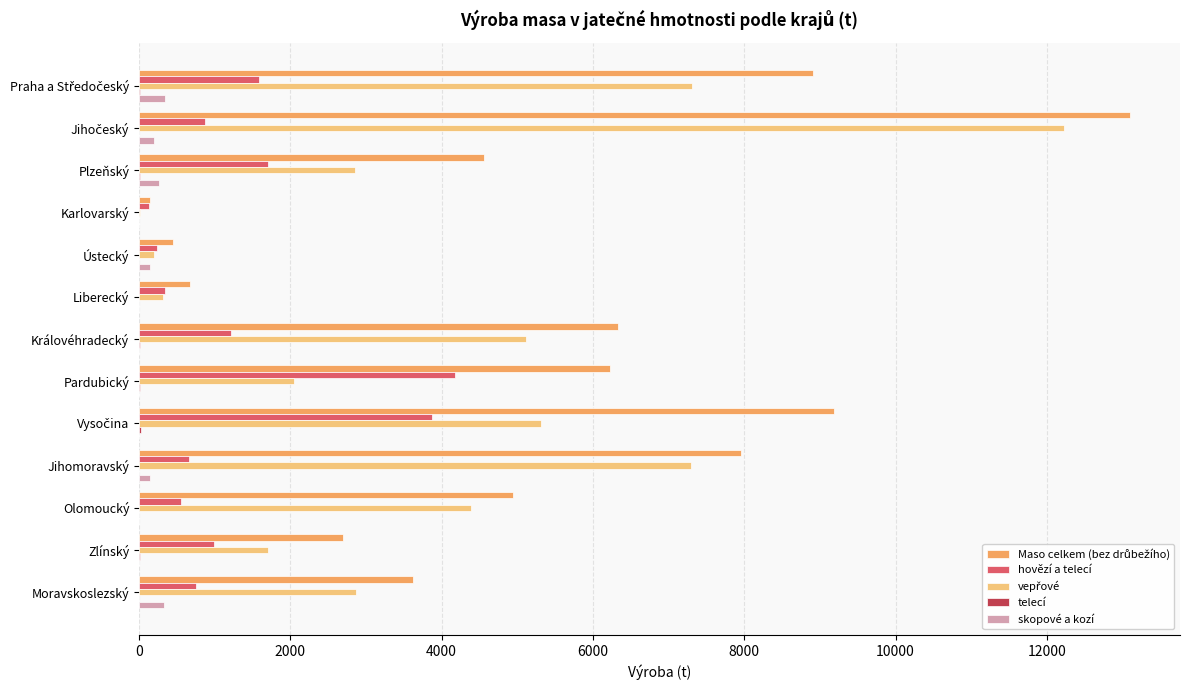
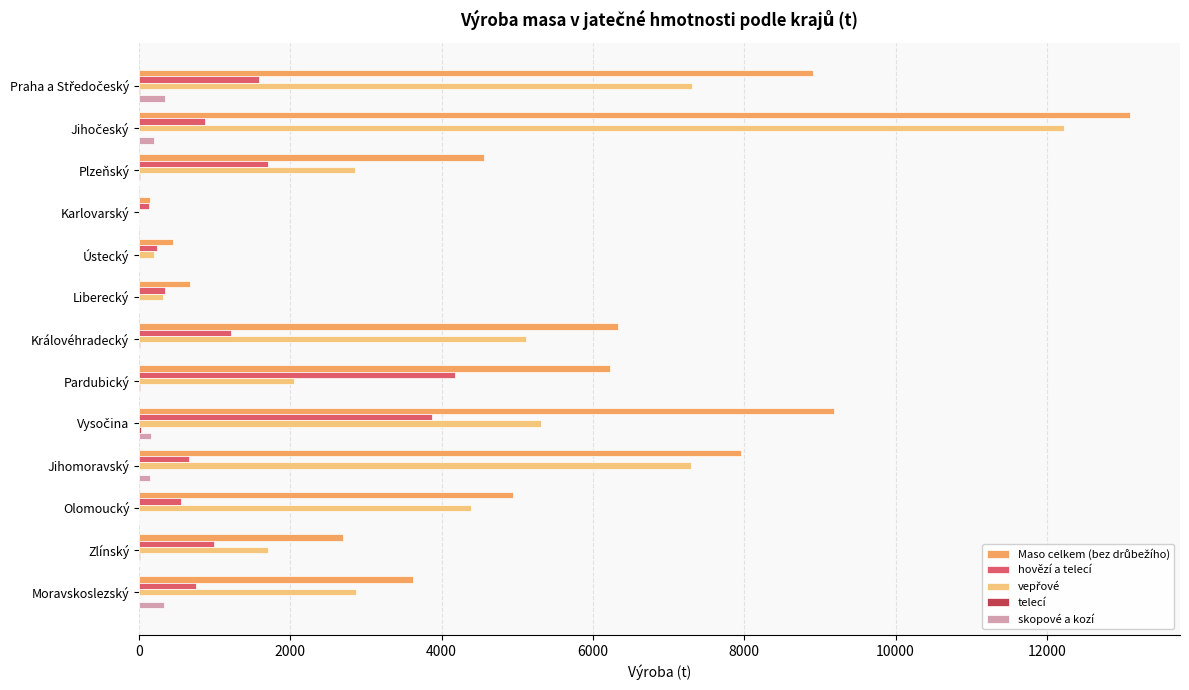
skopové a kozí, Plzeňský: 300 -> 0
skopové a kozí, Ústecký: 200 -> 0
skopové a kozí, Vysočina: 0 -> 200
